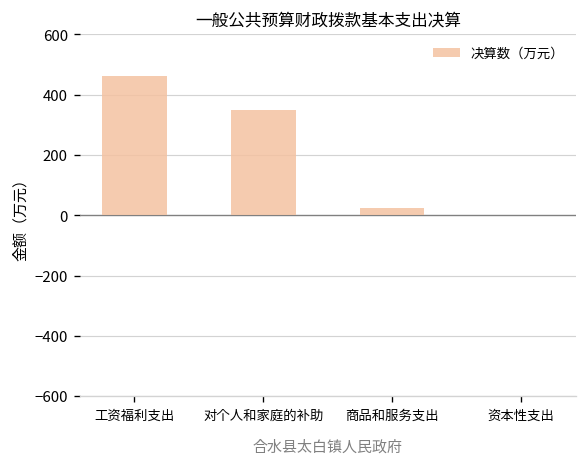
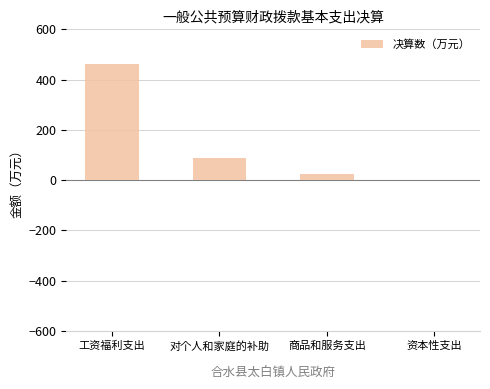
决算数（万元）, 对个人和家庭的补助: 350 -> 90
